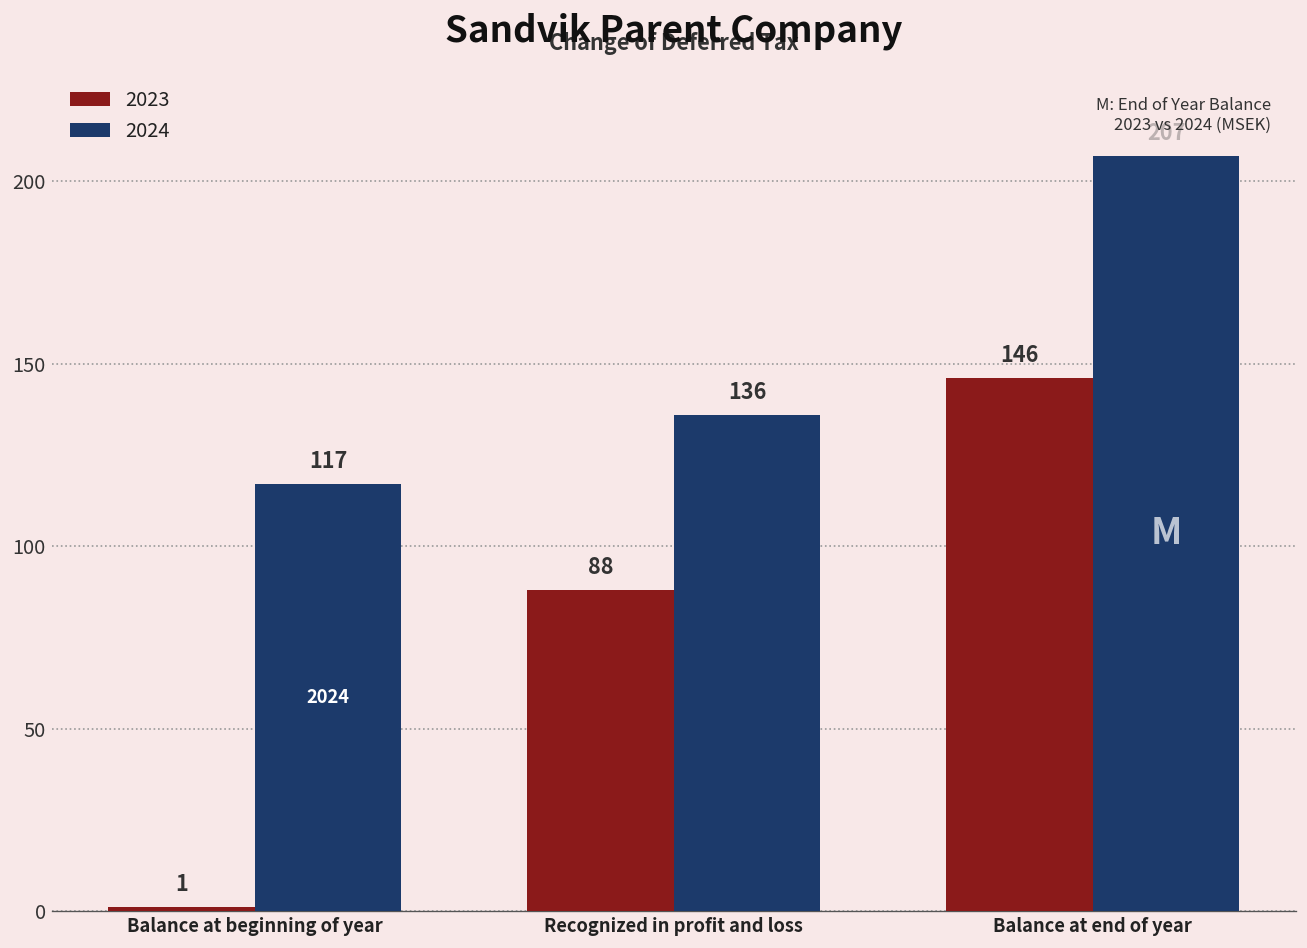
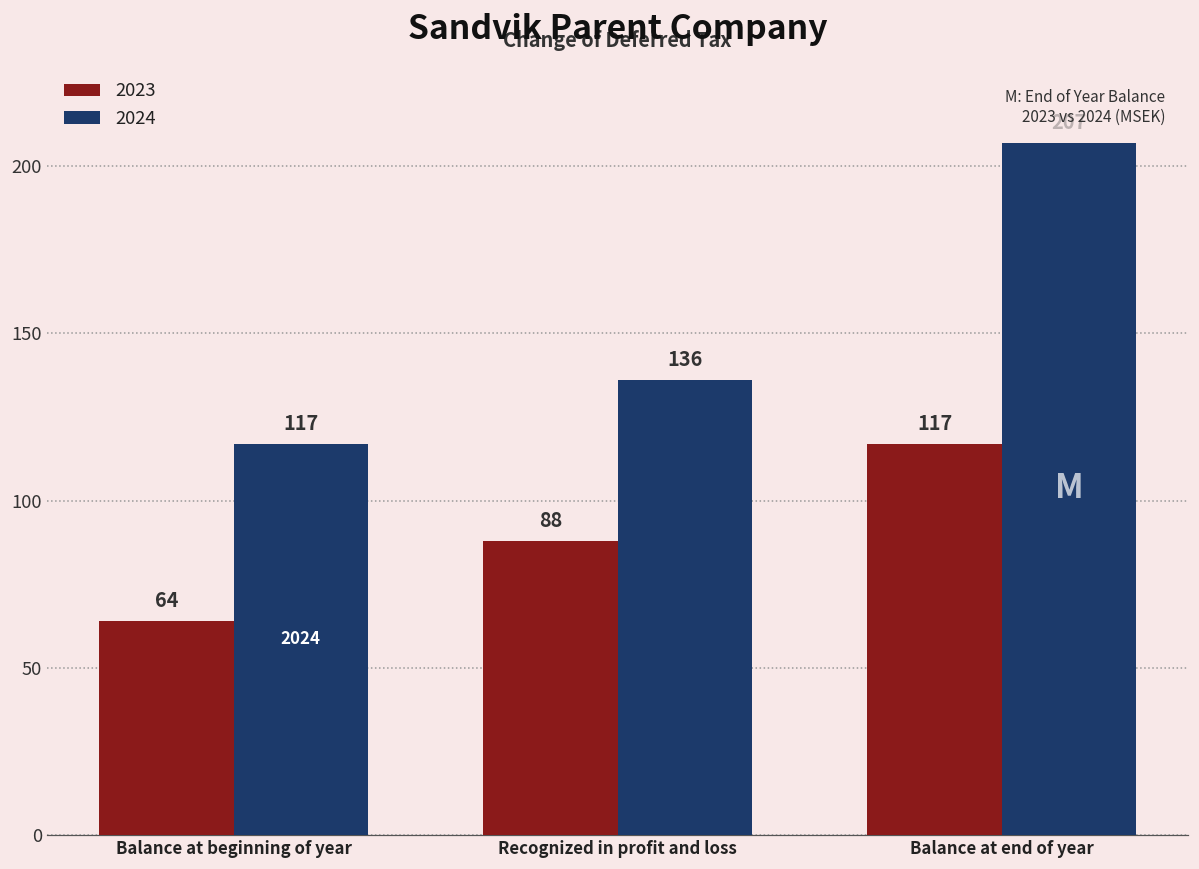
2023, Balance at beginning of year: 1 -> 64
2023, Balance at end of year: 146 -> 117
